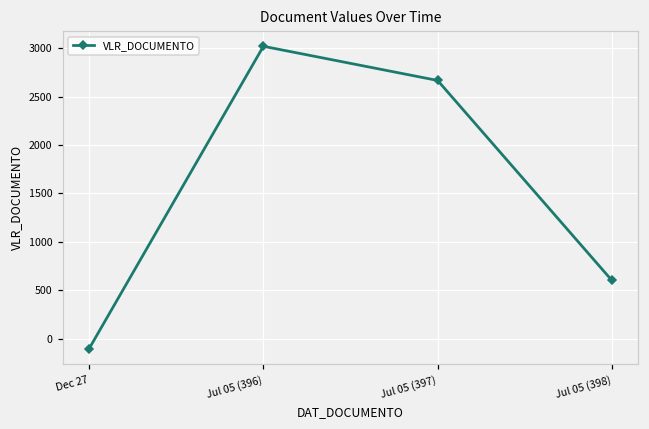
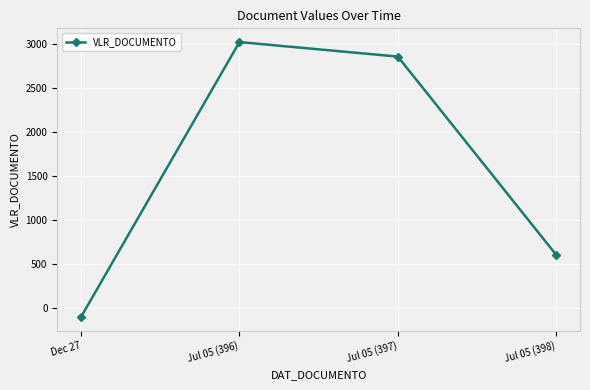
Jul 05 (397): 2700 -> 2900
